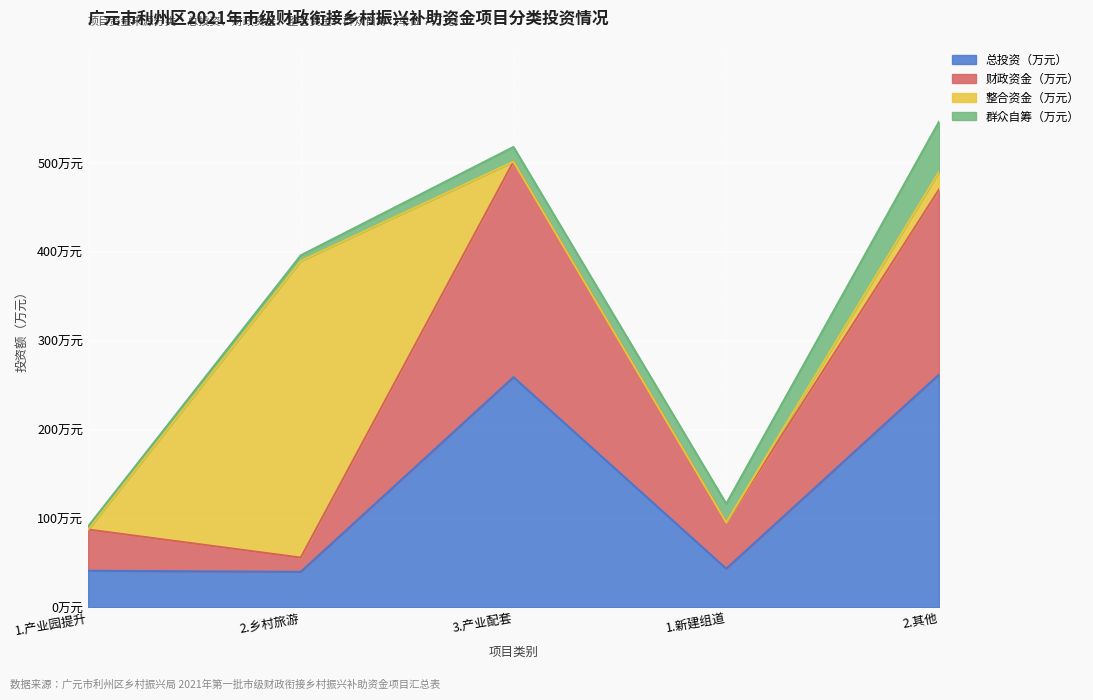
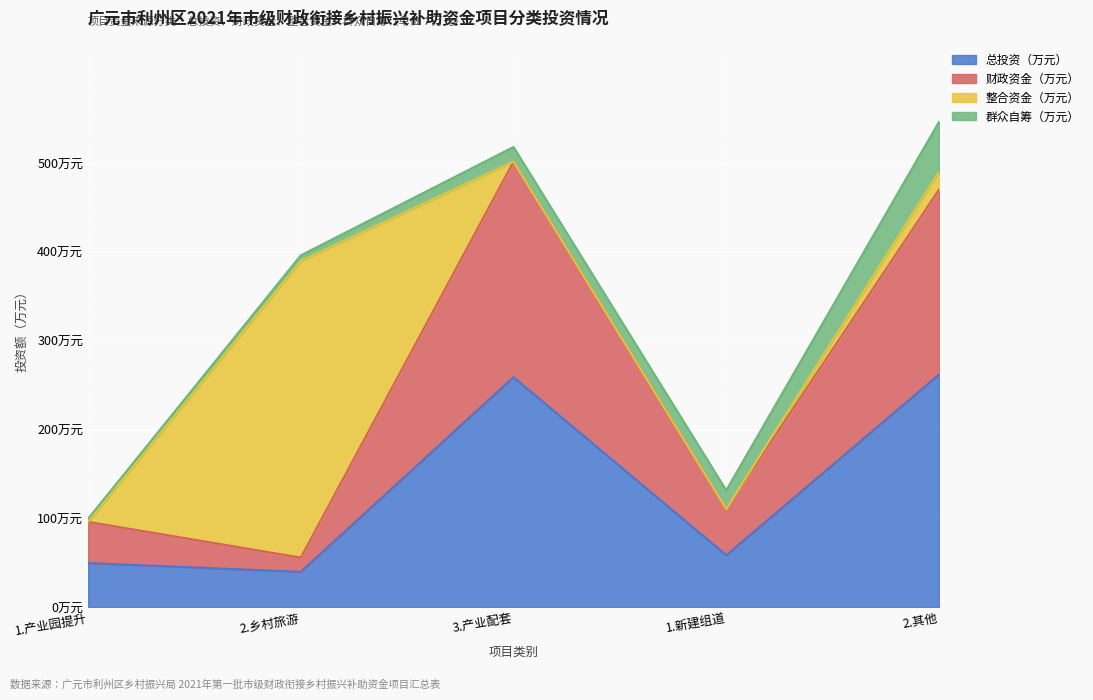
总投资（万元）, 1.产业园提升: 40万元 -> 50万元
总投资（万元）, 1.新建组道: 40万元 -> 60万元
